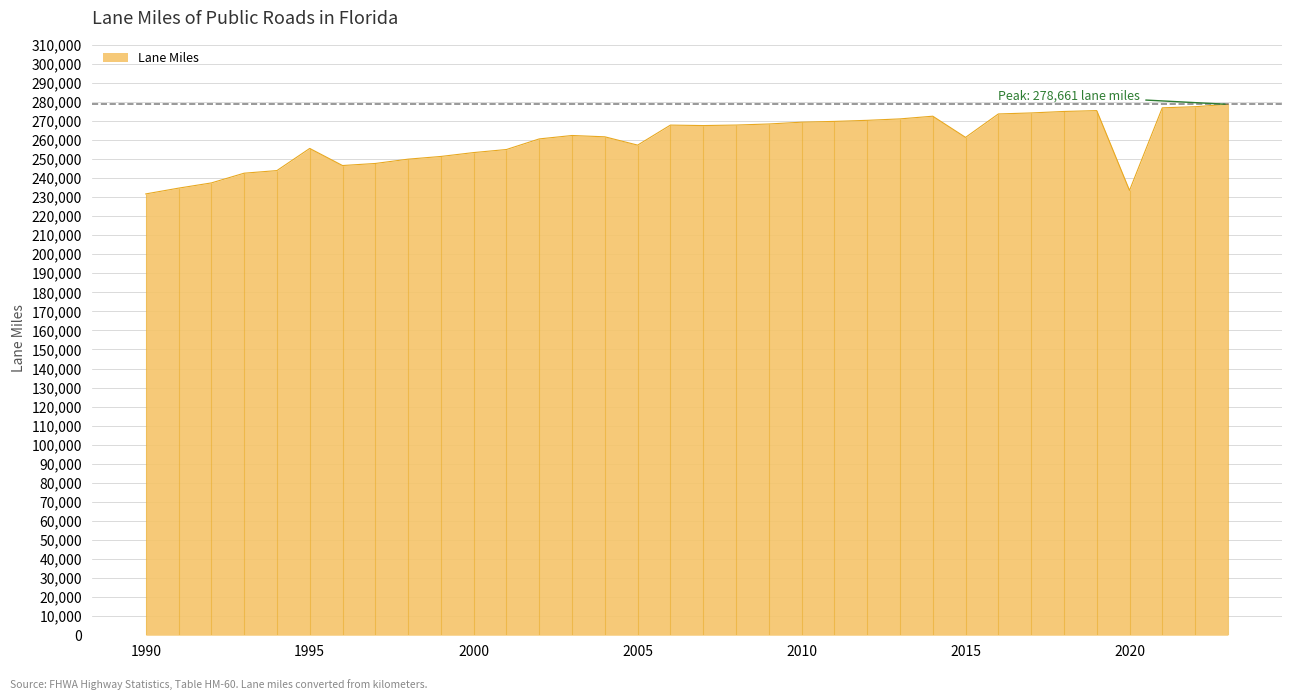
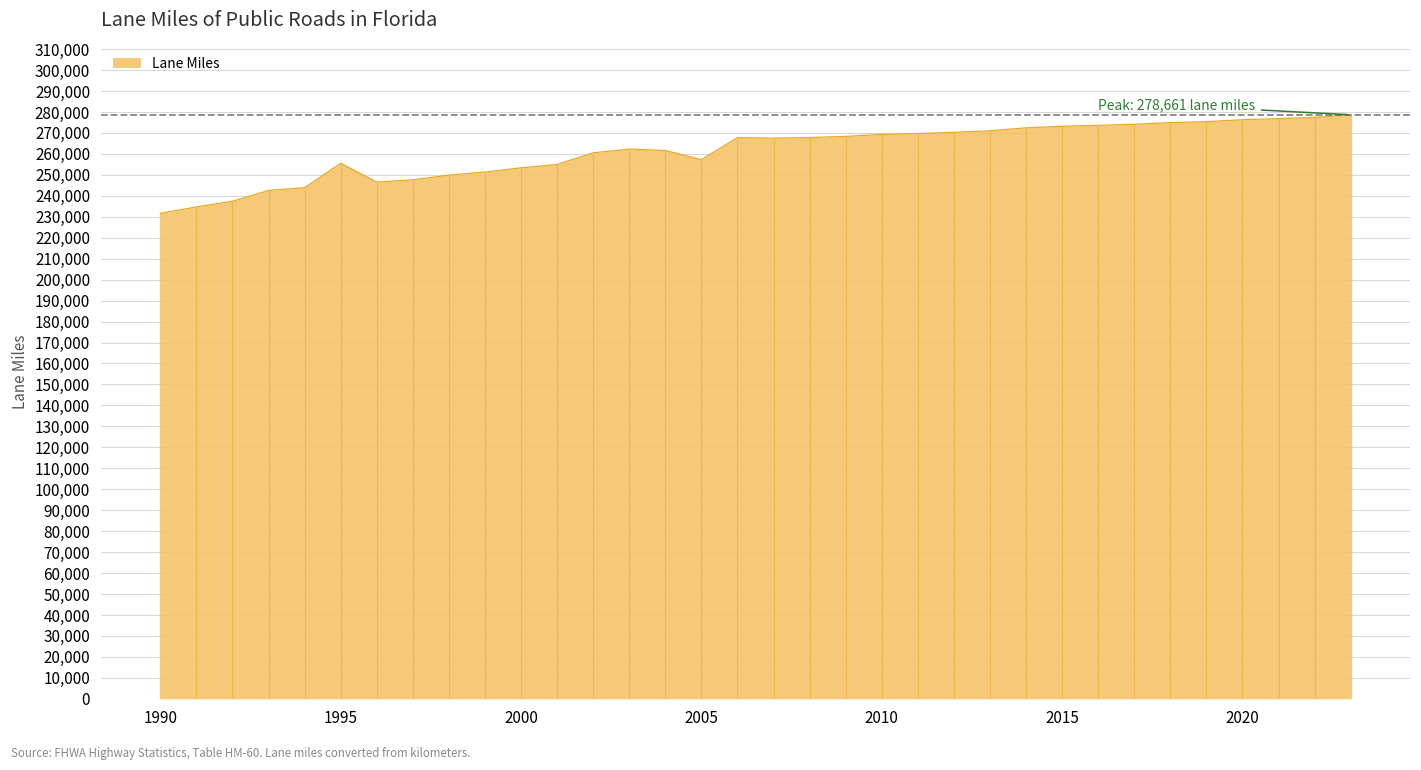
2015: 261,000 -> 273,000
2020: 233,000 -> 276,000
